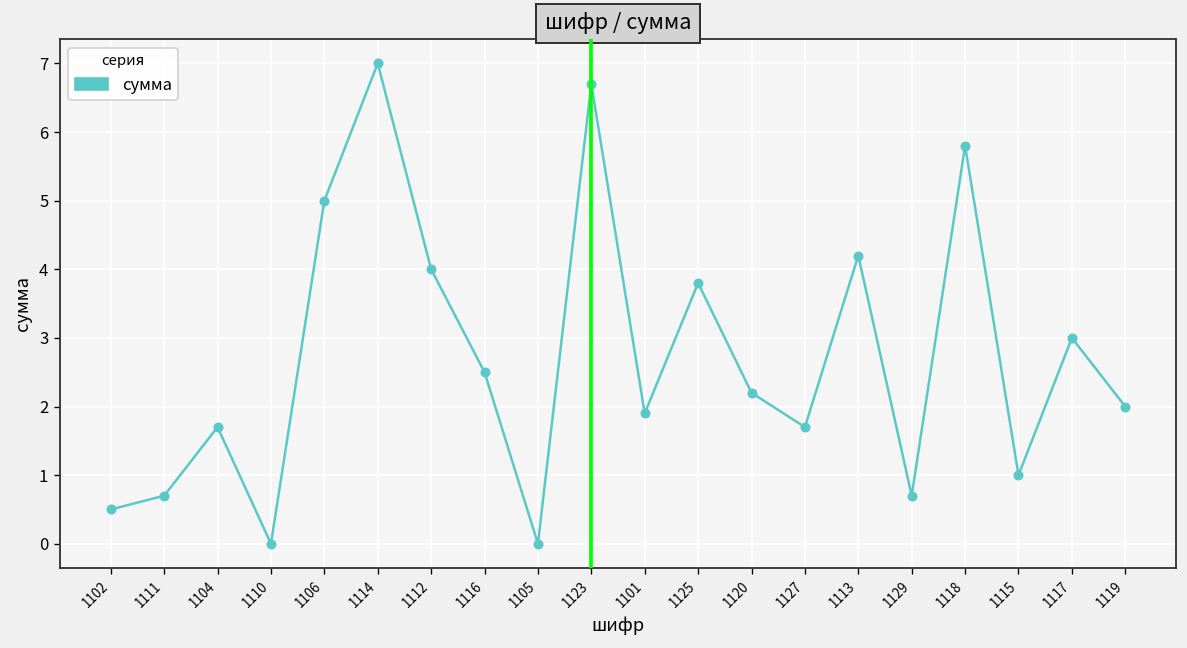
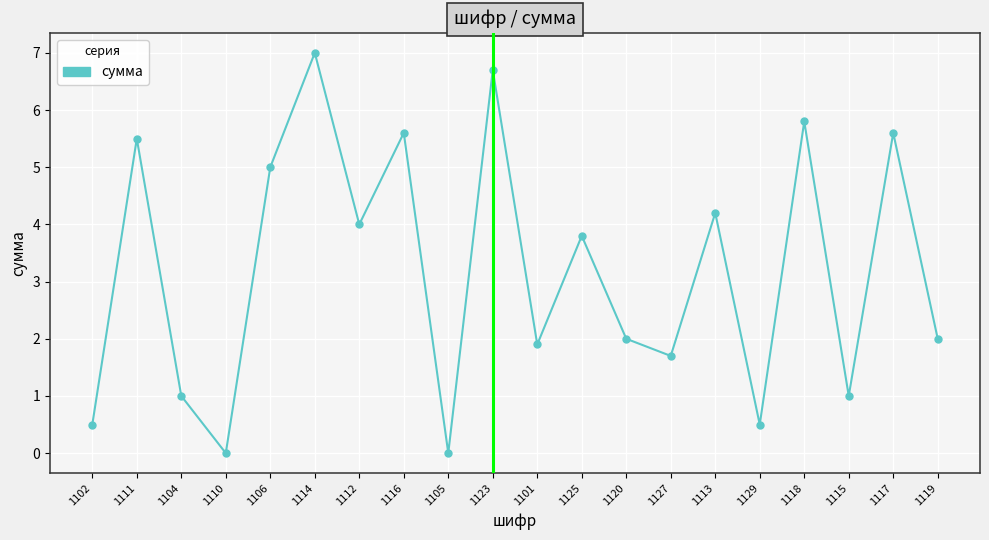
1111: 0.7 -> 5.5
1104: 1.7 -> 1.0
1116: 2.5 -> 5.6
1120: 2.2 -> 2.0
1129: 0.7 -> 0.5
1117: 3.0 -> 5.6
